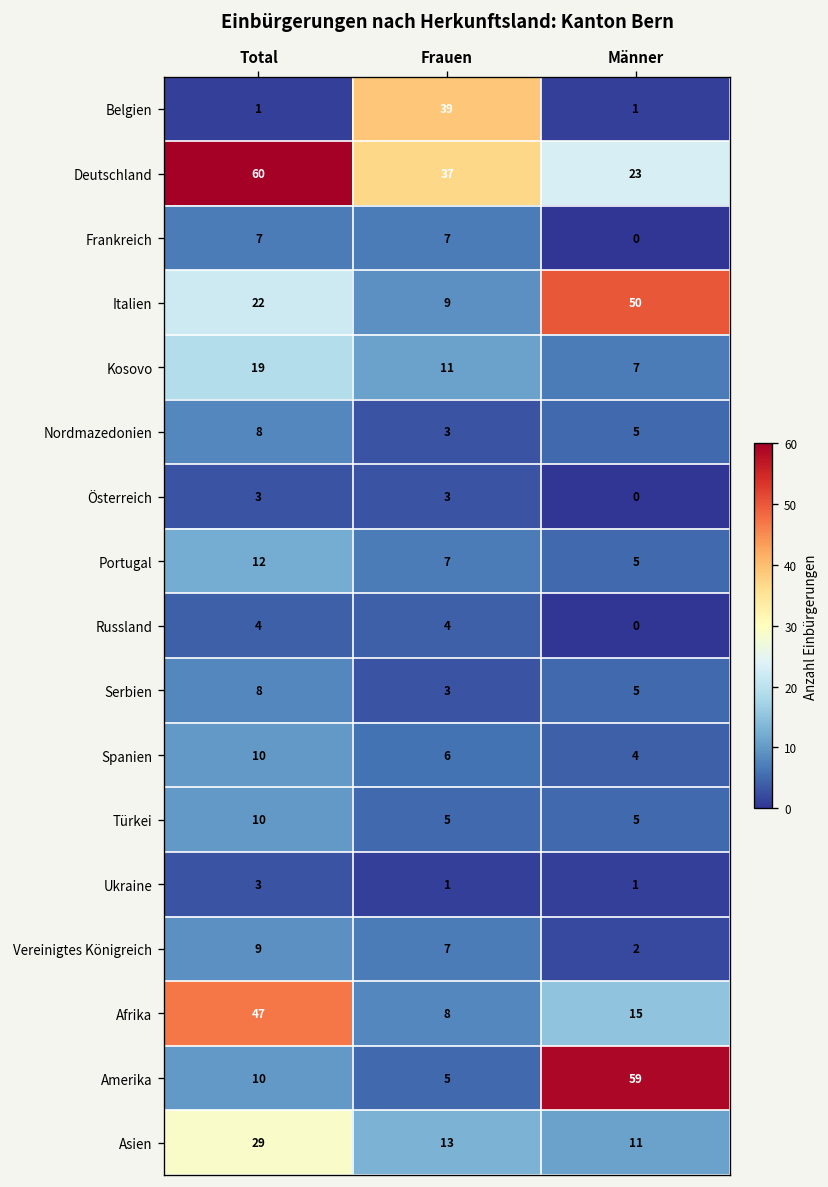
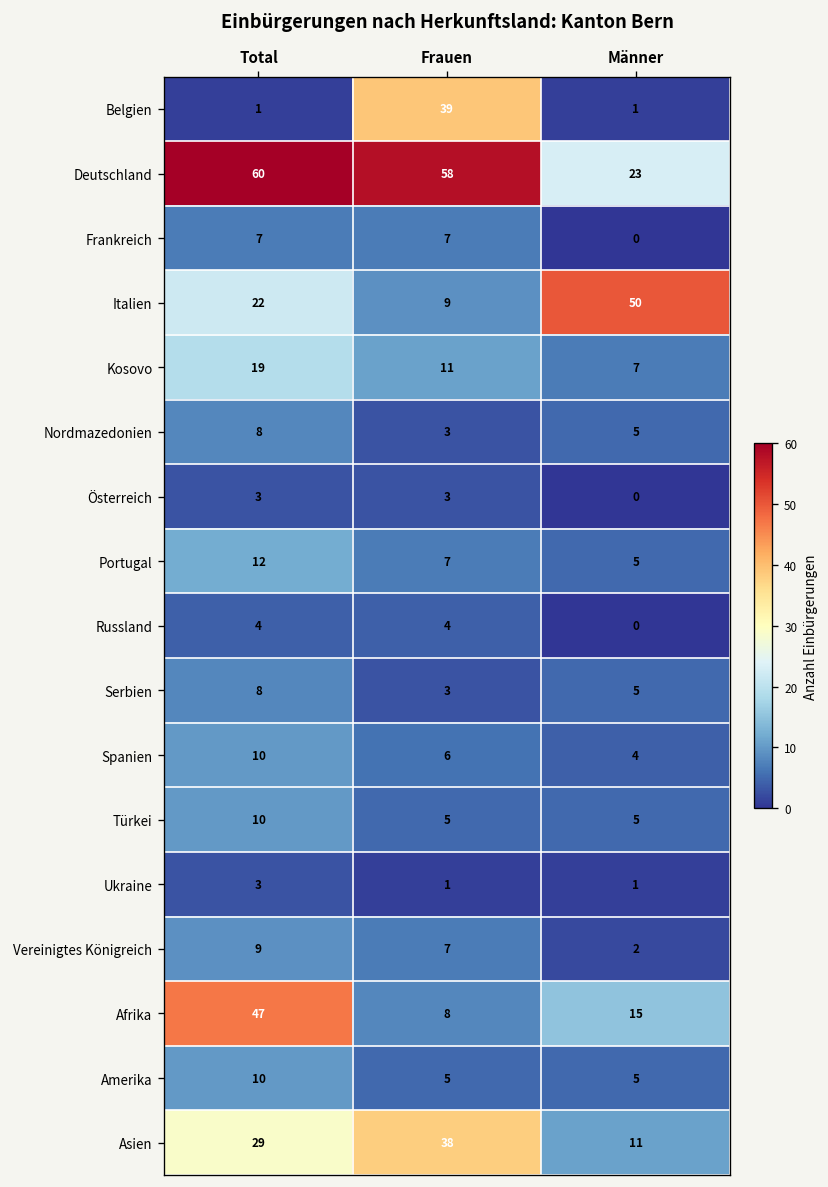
Deutschland, Frauen: 37 -> 58
Amerika, Männer: 59 -> 5
Asien, Frauen: 13 -> 38
